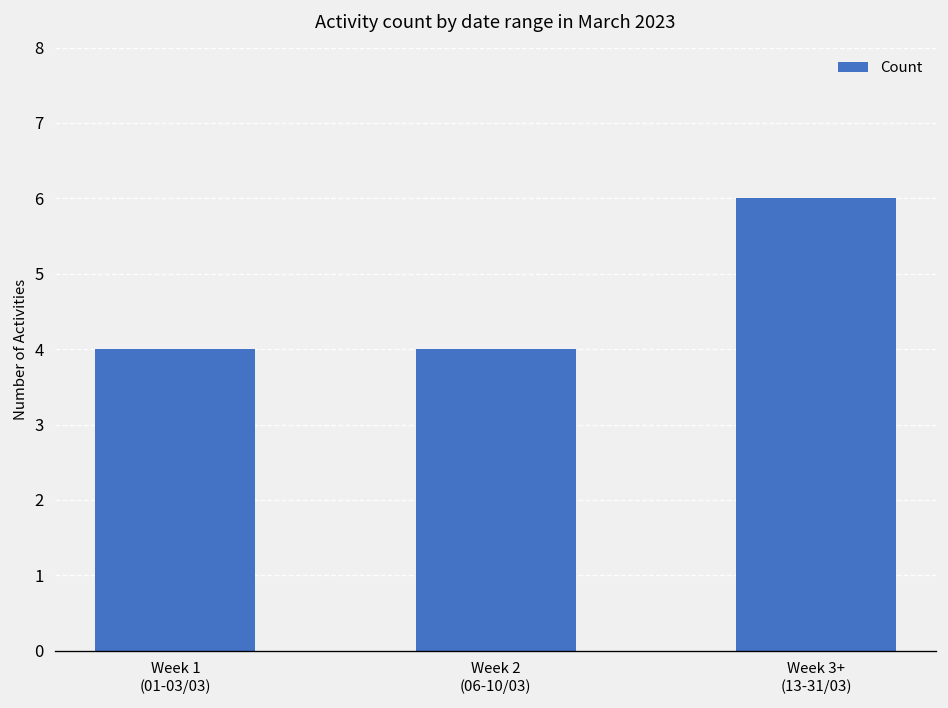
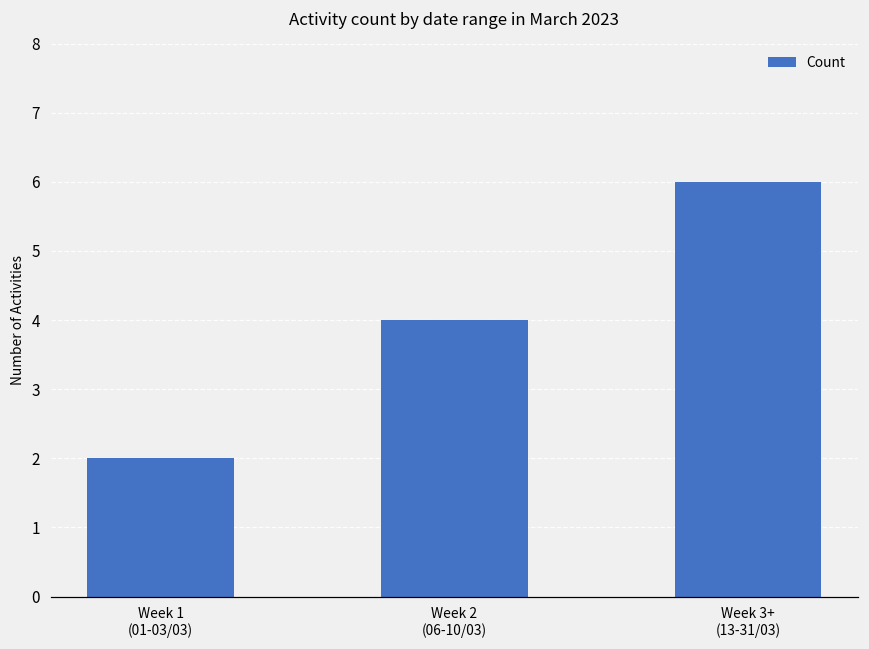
Week 1 (01-03/03): 4 -> 2
